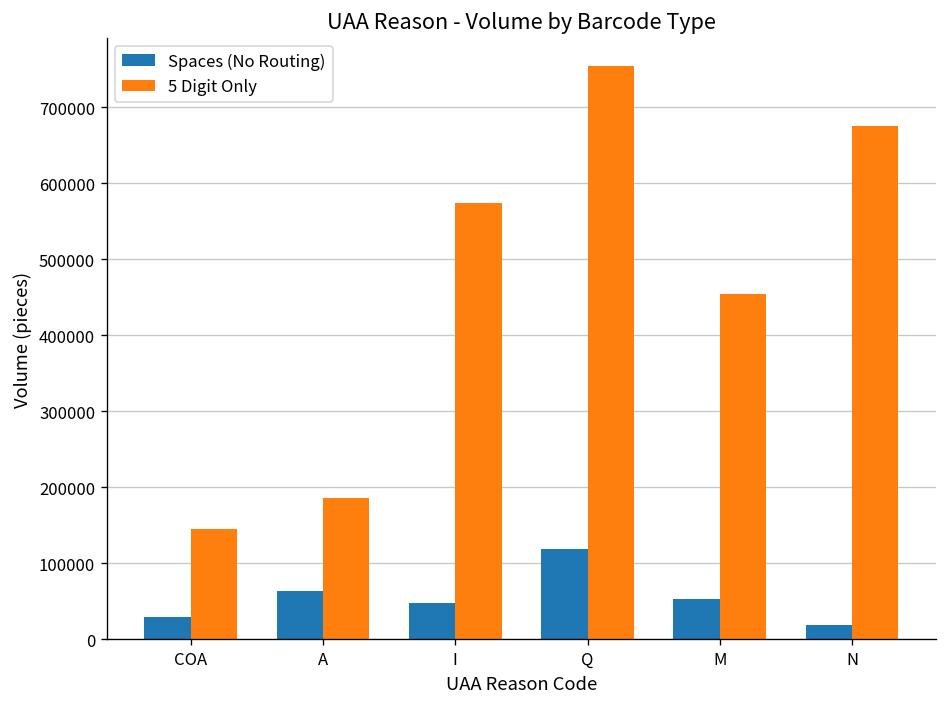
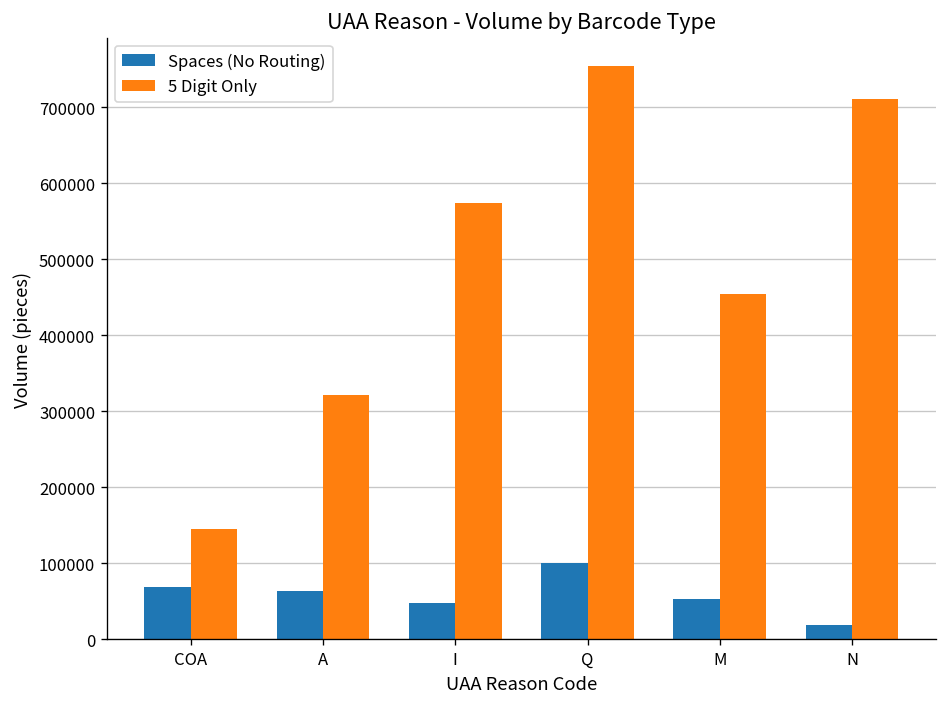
Spaces (No Routing), COA: 30000 -> 70000
5 Digit Only, A: 190000 -> 320000
Spaces (No Routing), Q: 120000 -> 100000
5 Digit Only, N: 680000 -> 710000
